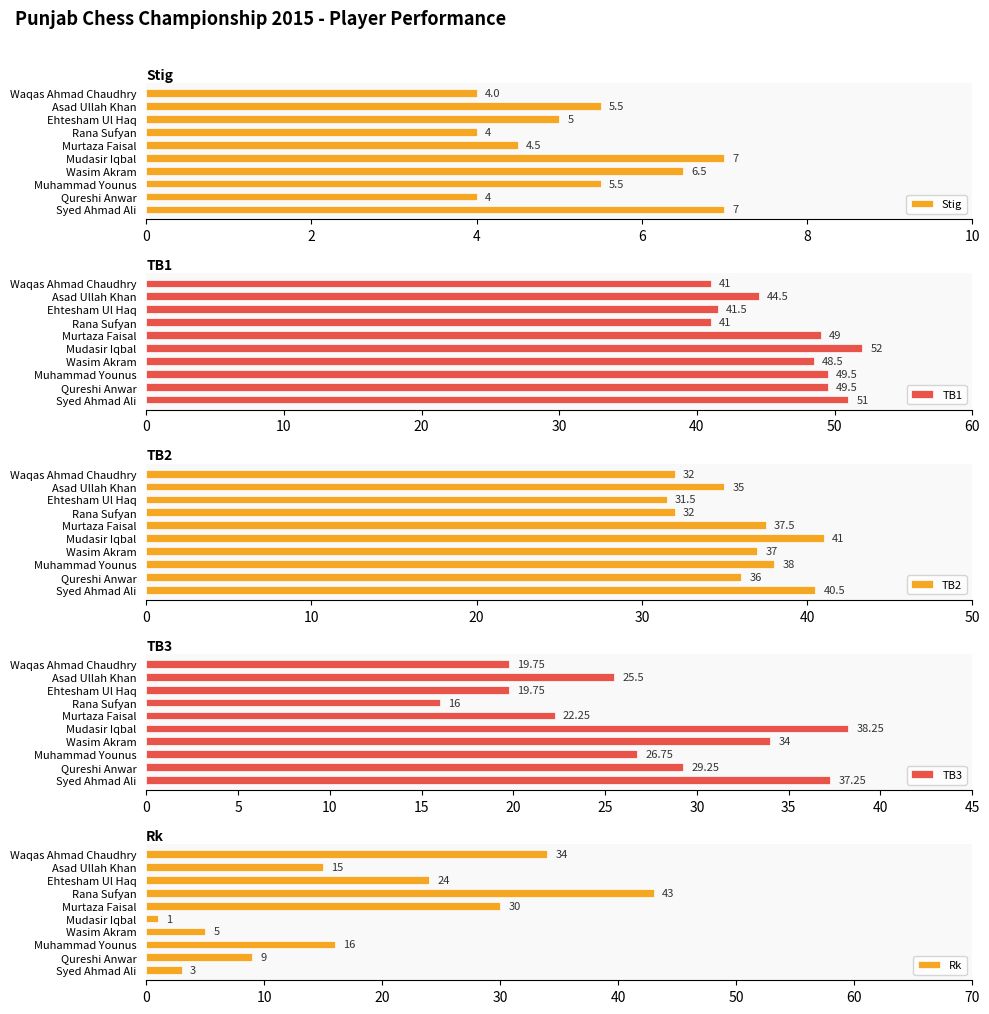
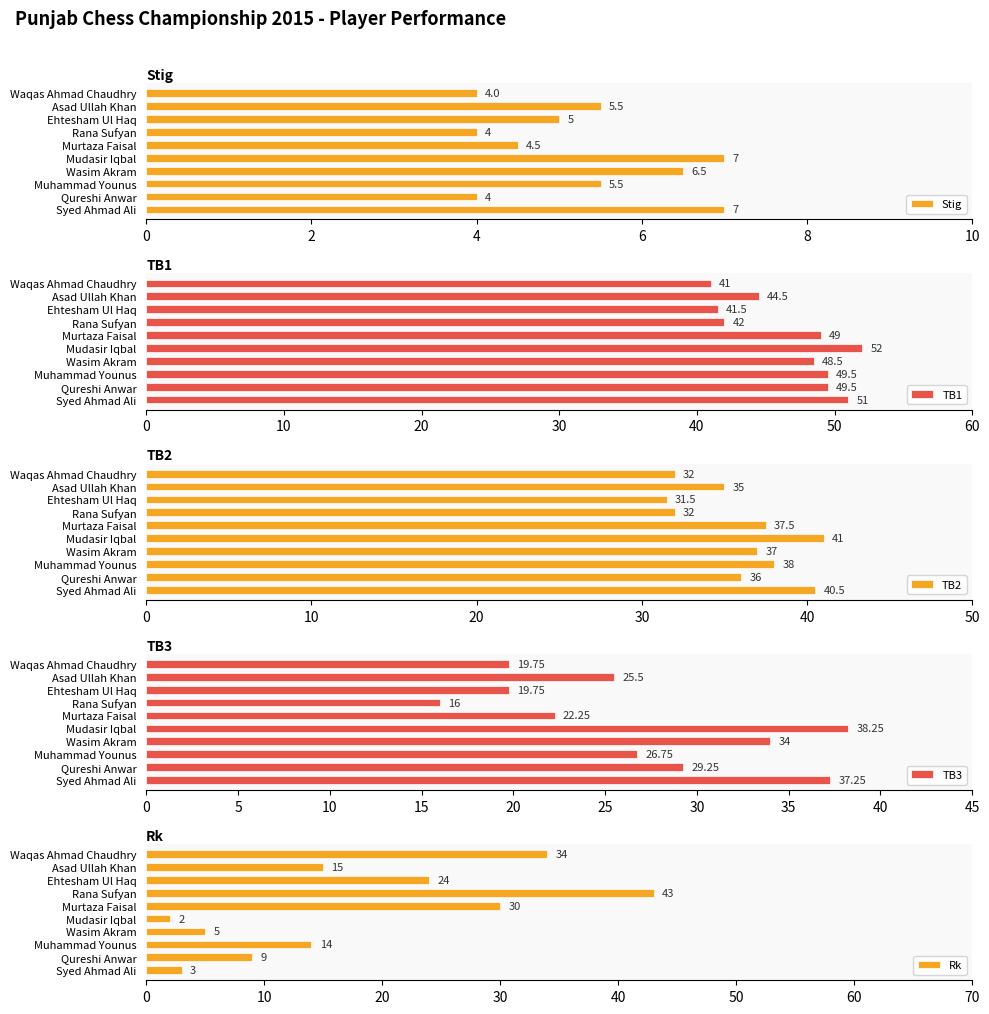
TB1, Rana Sufyan: 41 -> 42
Rk, Mudasir Iqbal: 1 -> 2
Rk, Muhammad Younus: 16 -> 14
